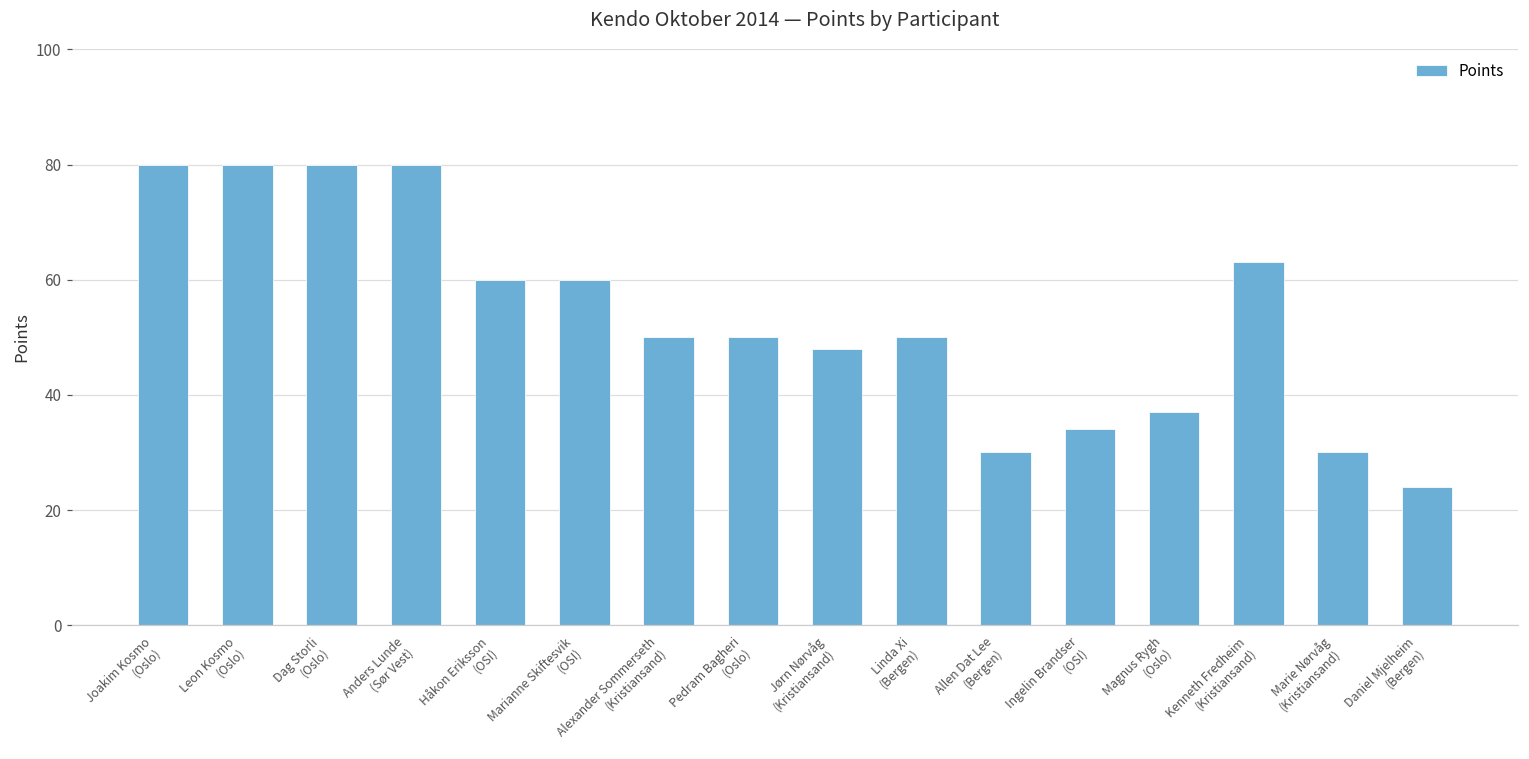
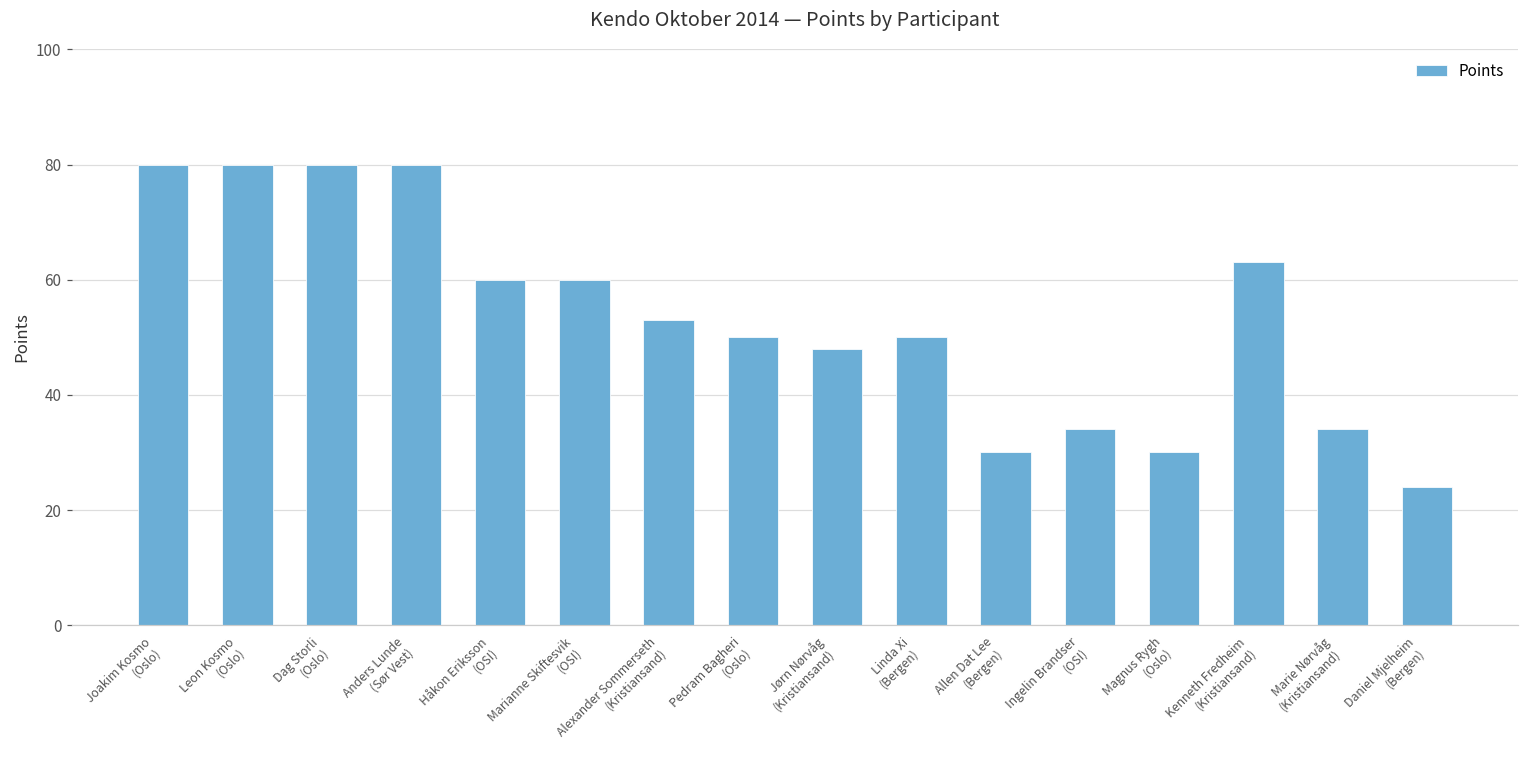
Alexander Sommerseth (Kristiansand): 50 -> 53
Magnus Rygh (Oslo): 37 -> 30
Marie Nørvåg (Kristiansand): 30 -> 34
